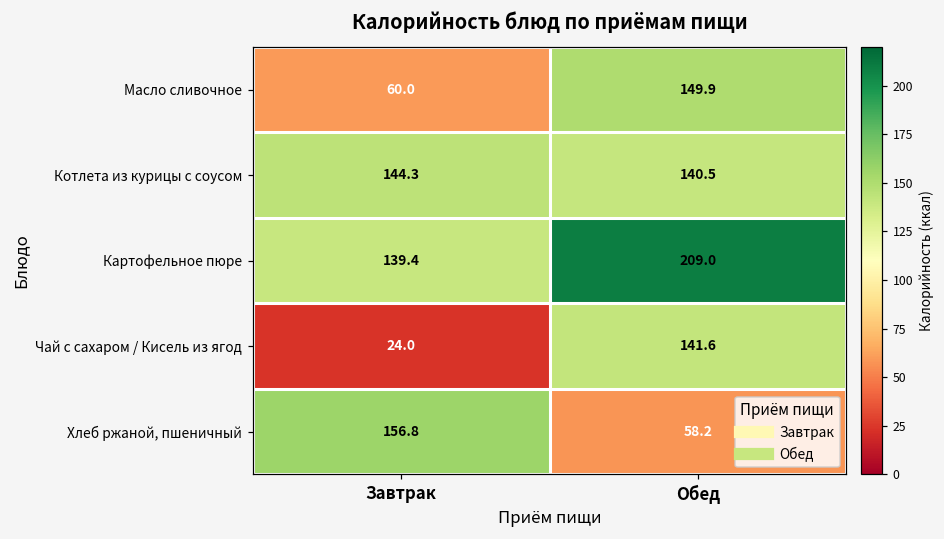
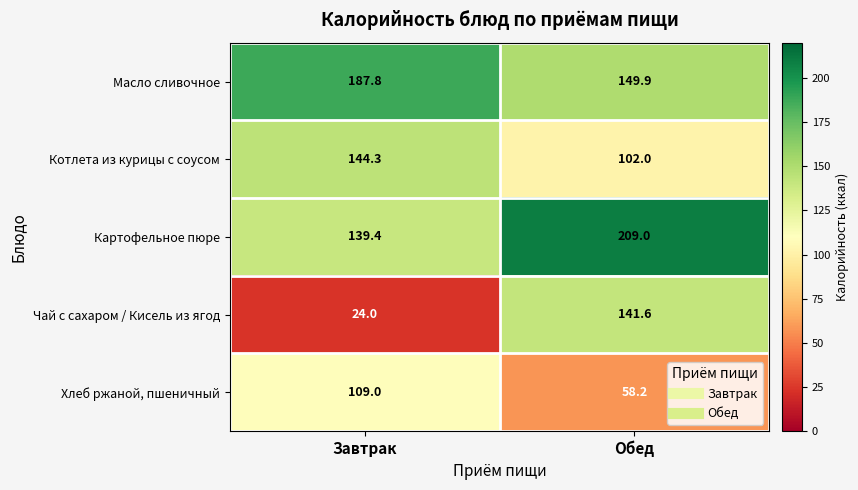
Масло сливочное, Завтрак: 60.0 -> 187.8
Котлета из курицы с соусом, Обед: 140.5 -> 102.0
Хлеб ржаной, пшеничный, Завтрак: 156.8 -> 109.0
